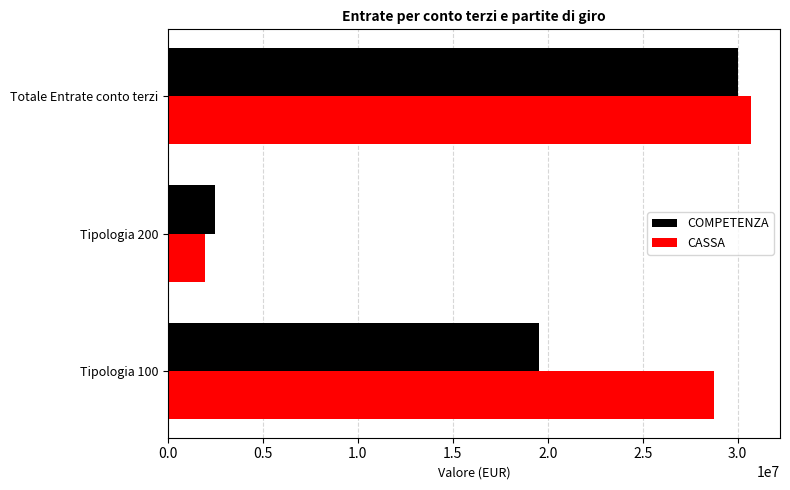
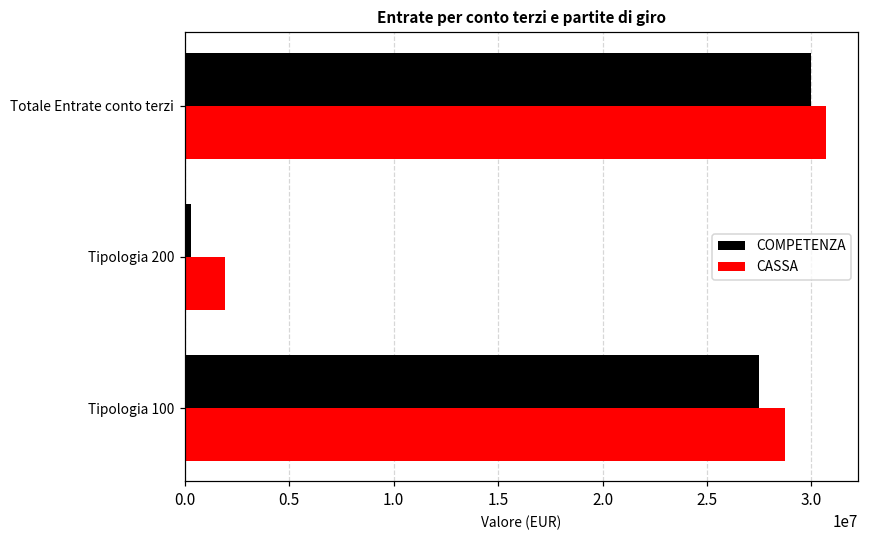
COMPETENZA, Tipologia 200: 2500000 -> 300000
COMPETENZA, Tipologia 100: 19600000 -> 27500000
